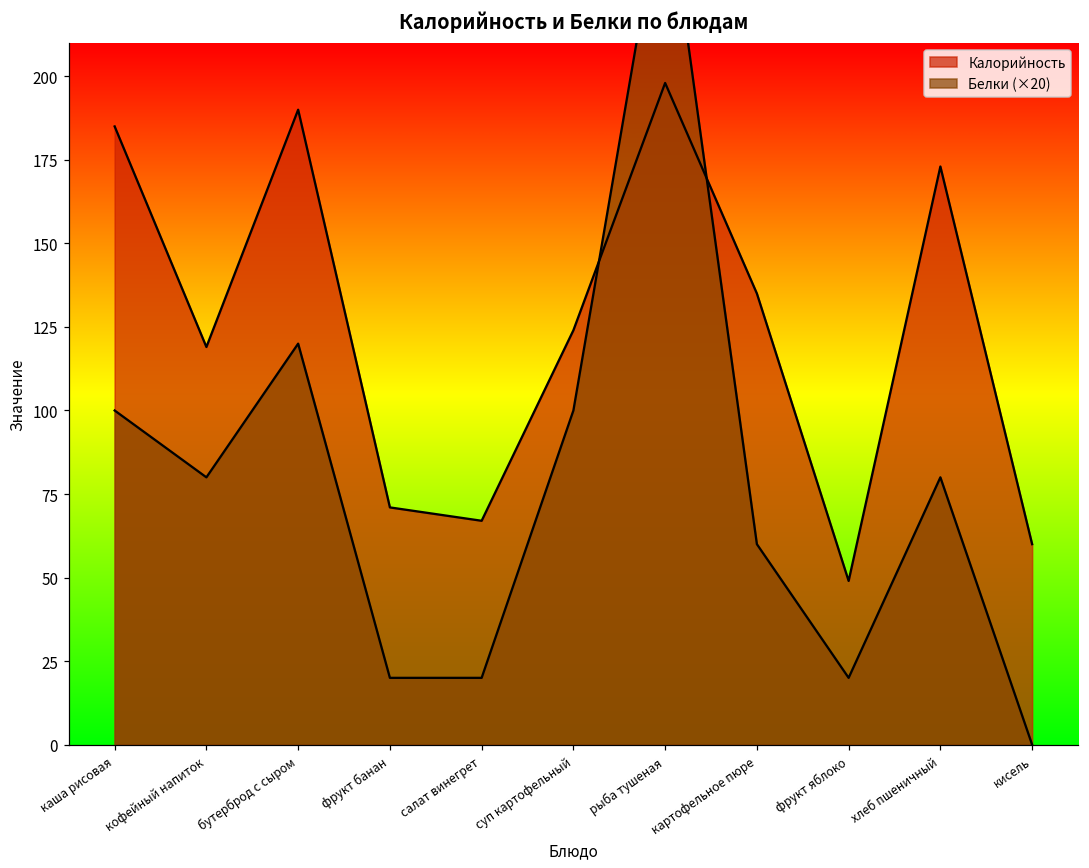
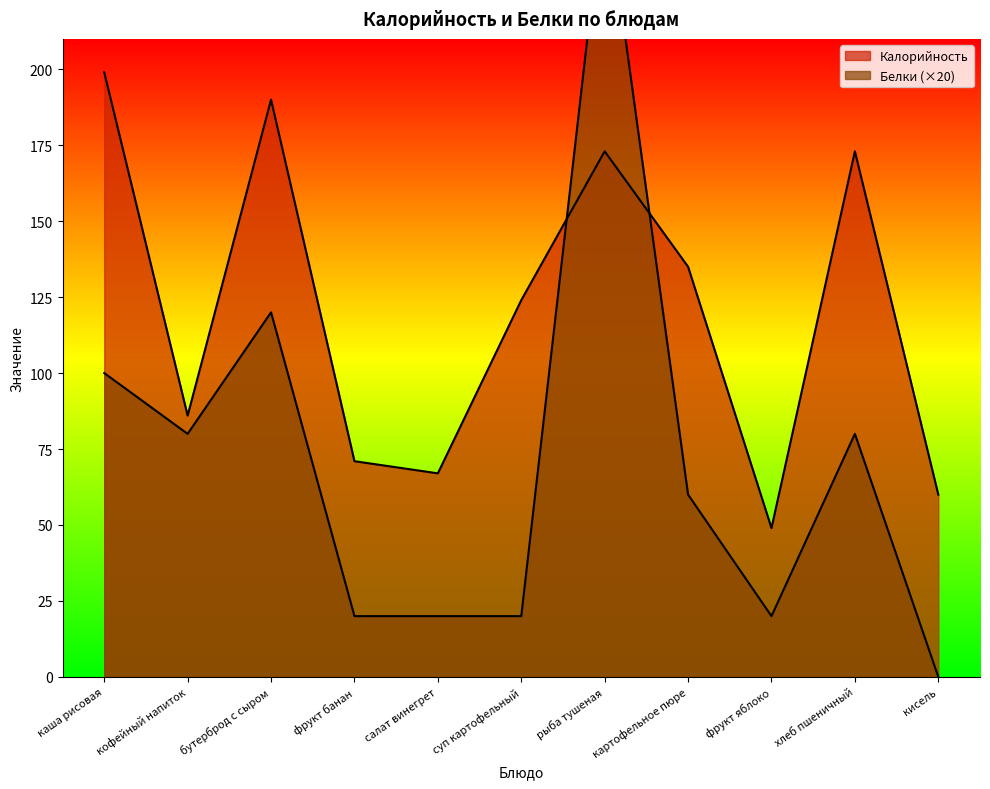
Калорийность, каша рисовая: 185 -> 199
Калорийность, кофейный напиток: 119 -> 86
Белки (×20), суп картофельный: 100 -> 20
Калорийность, рыба тушеная: 198 -> 173
